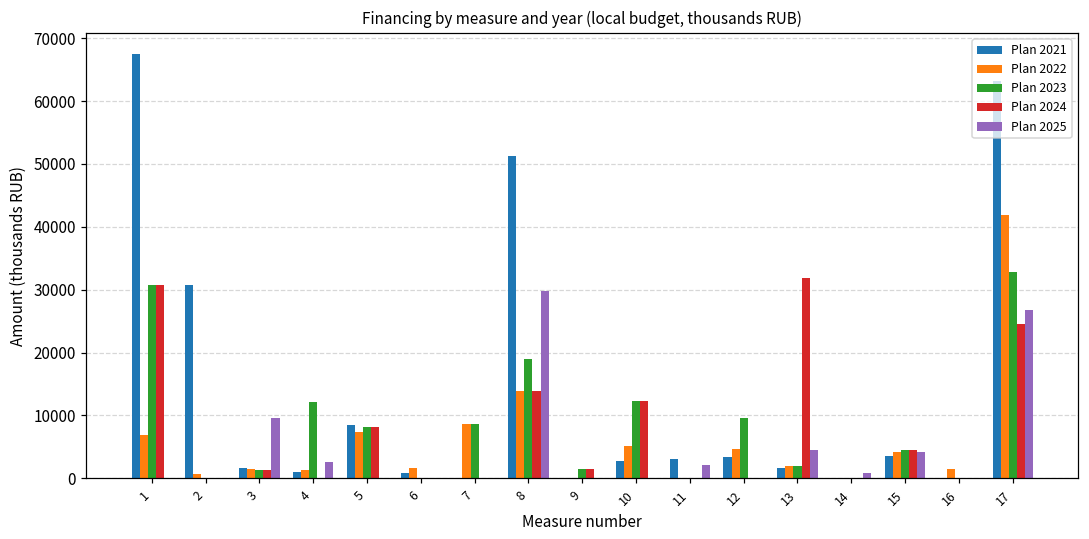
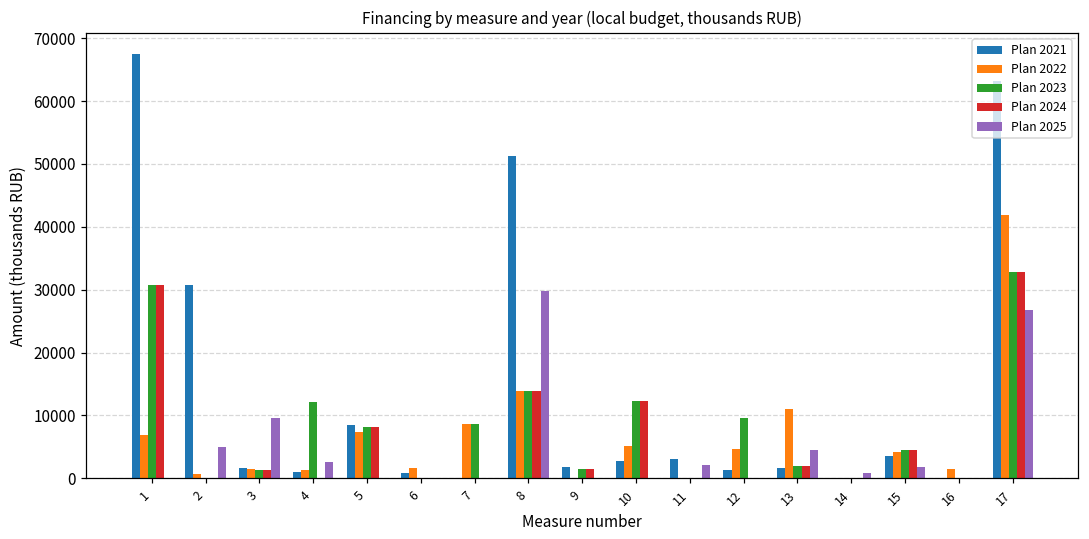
Plan 2025, 2: 0 -> 5000
Plan 2023, 8: 19000 -> 14000
Plan 2021, 9: 0 -> 2000
Plan 2021, 12: 3000 -> 1000
Plan 2022, 13: 2000 -> 11000
Plan 2024, 13: 32000 -> 2000
Plan 2025, 15: 4000 -> 2000
Plan 2024, 17: 24000 -> 33000
